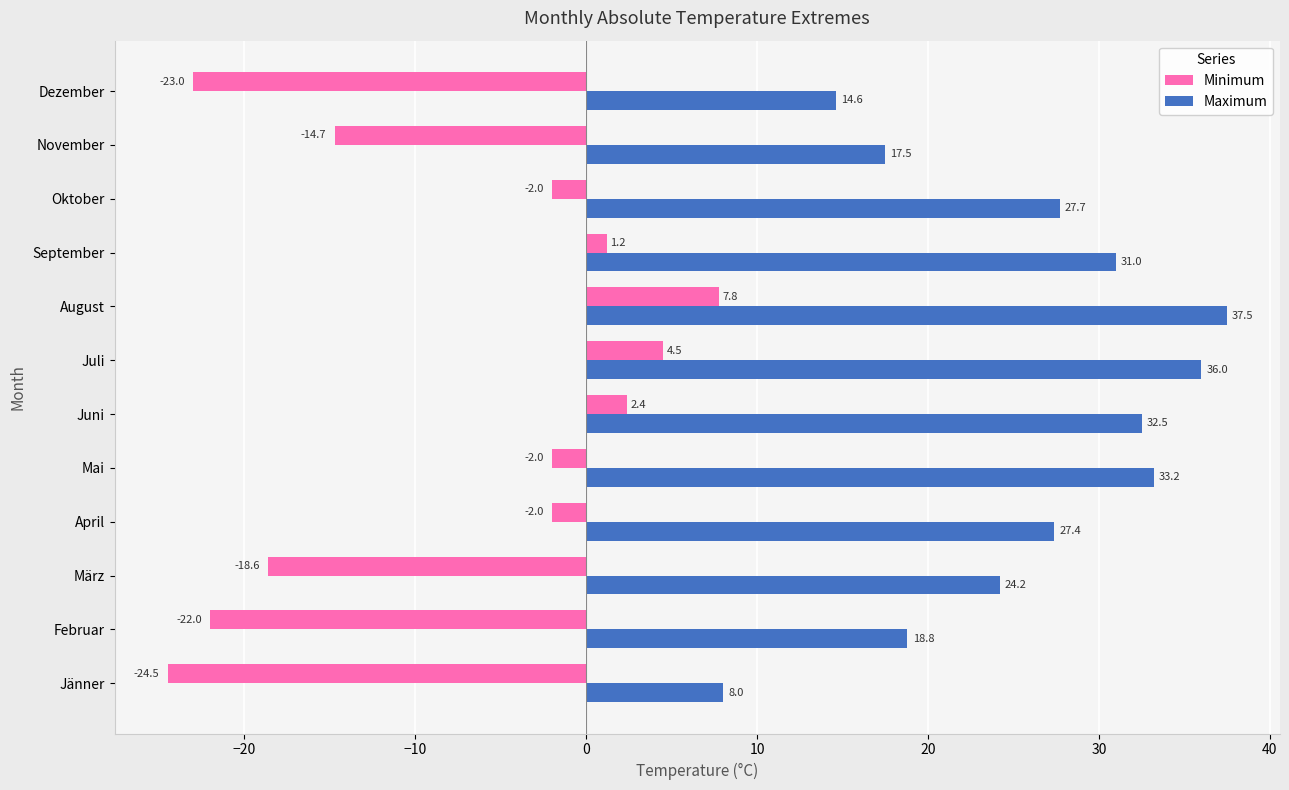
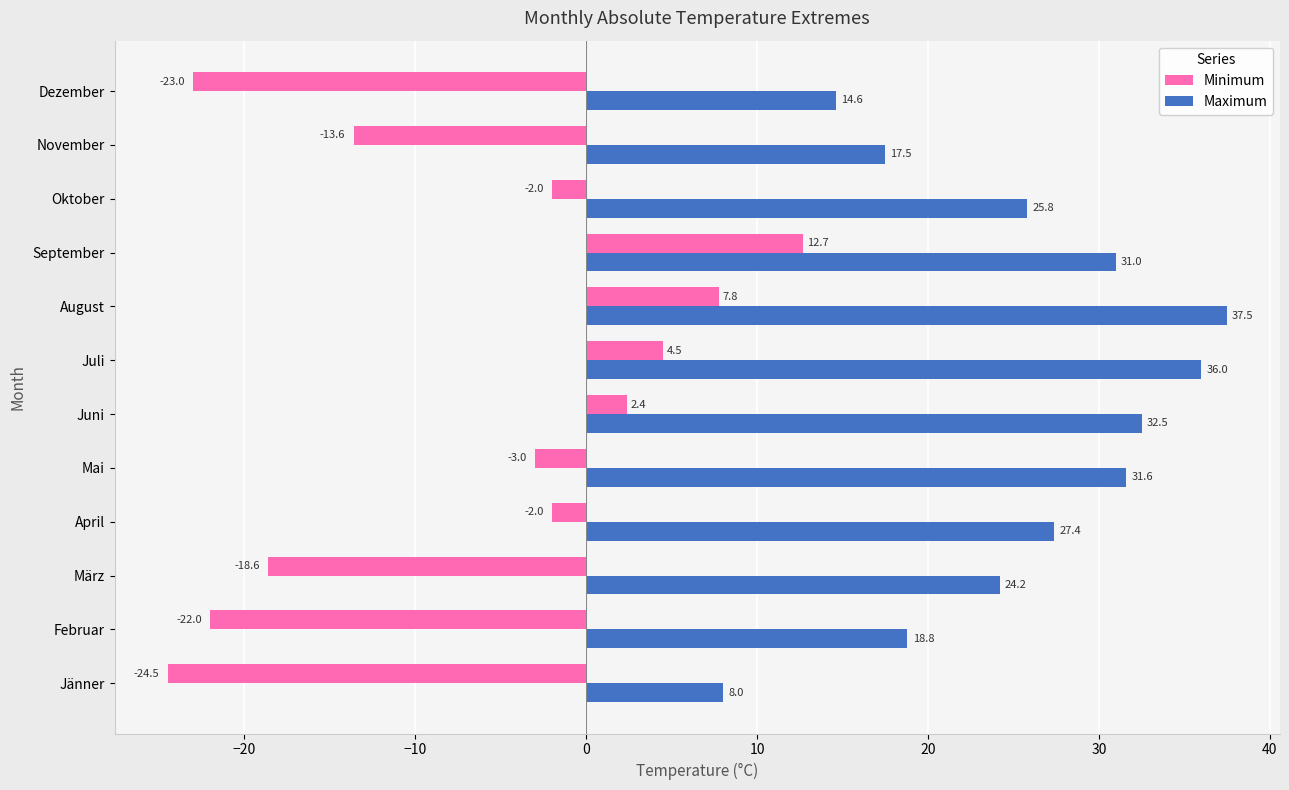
Minimum, November: -14.7 -> -13.6
Maximum, Oktober: 27.7 -> 25.8
Minimum, September: 1.2 -> 12.7
Minimum, Mai: -2.0 -> -3.0
Maximum, Mai: 33.2 -> 31.6
